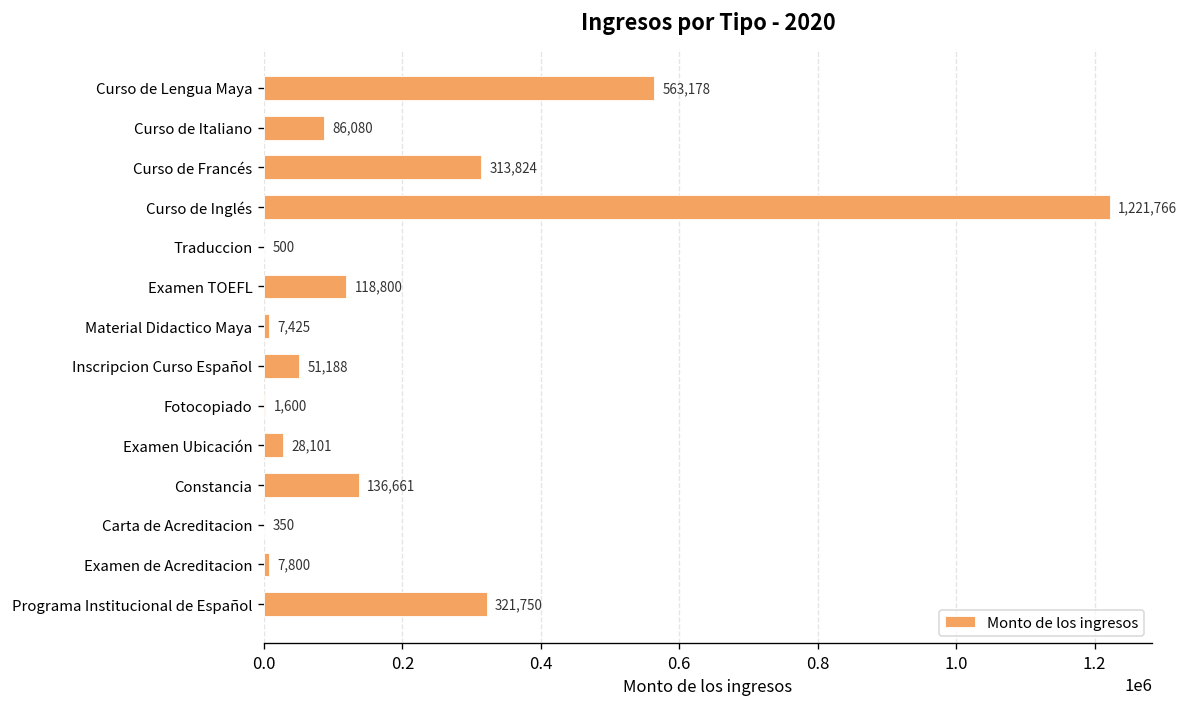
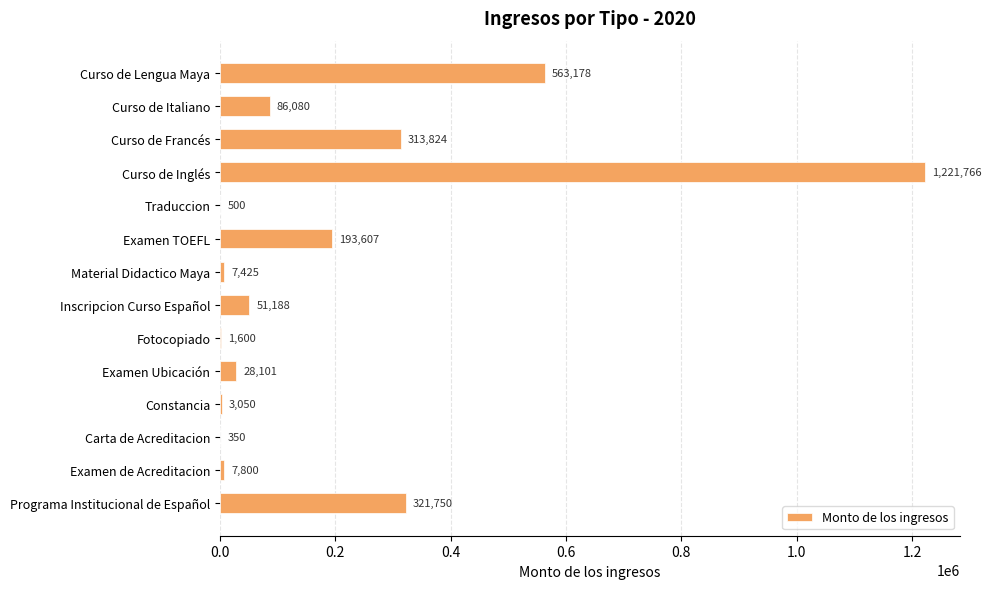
Examen TOEFL: 118,800 -> 193,607
Constancia: 136,661 -> 3,050
